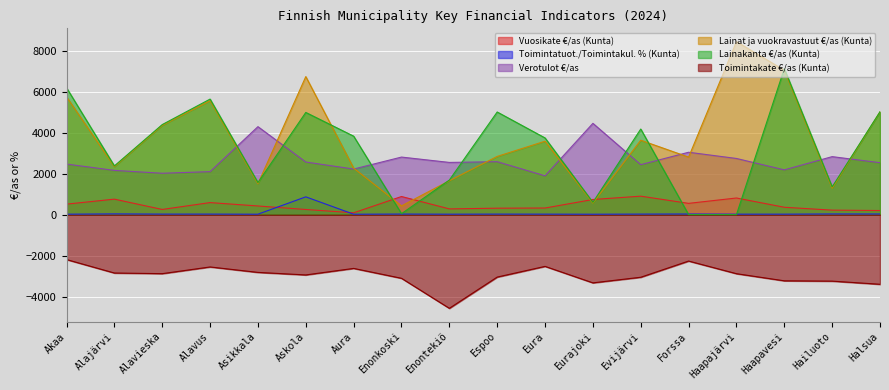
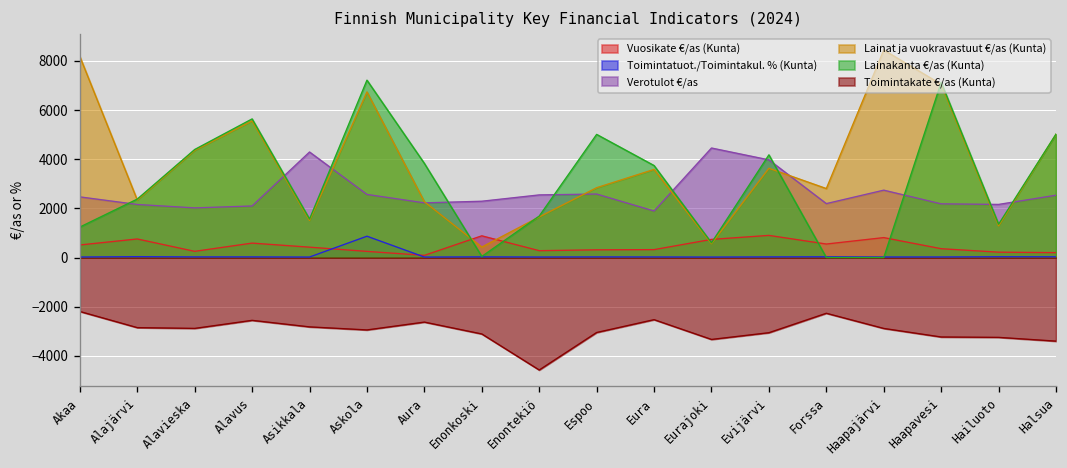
Lainat ja vuokravastuut €/as (Kunta), Akaa: 5700 -> 8200
Lainakanta €/as (Kunta), Akaa: 6200 -> 1200
Lainakanta €/as (Kunta), Askola: 5000 -> 7200
Verotulot €/as, Enonkoski: 2800 -> 2300
Verotulot €/as, Evijärvi: 2400 -> 4000
Verotulot €/as, Forssa: 3000 -> 2200
Verotulot €/as, Hailuoto: 2800 -> 2200
